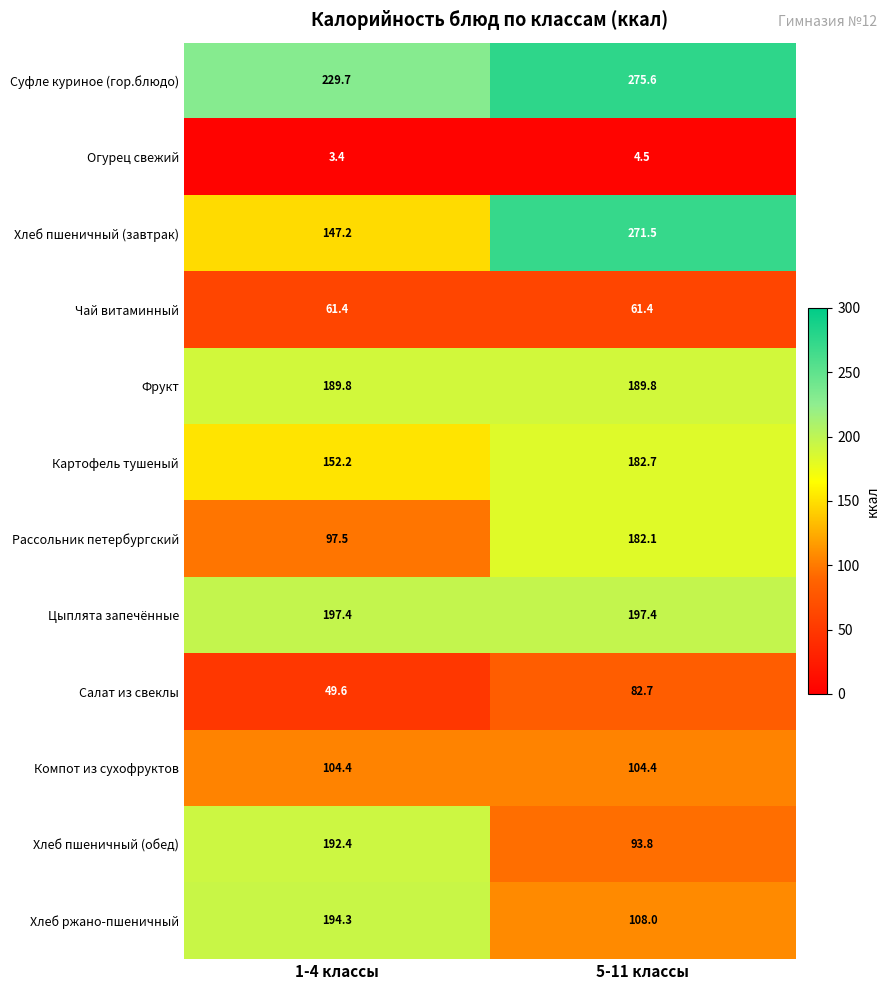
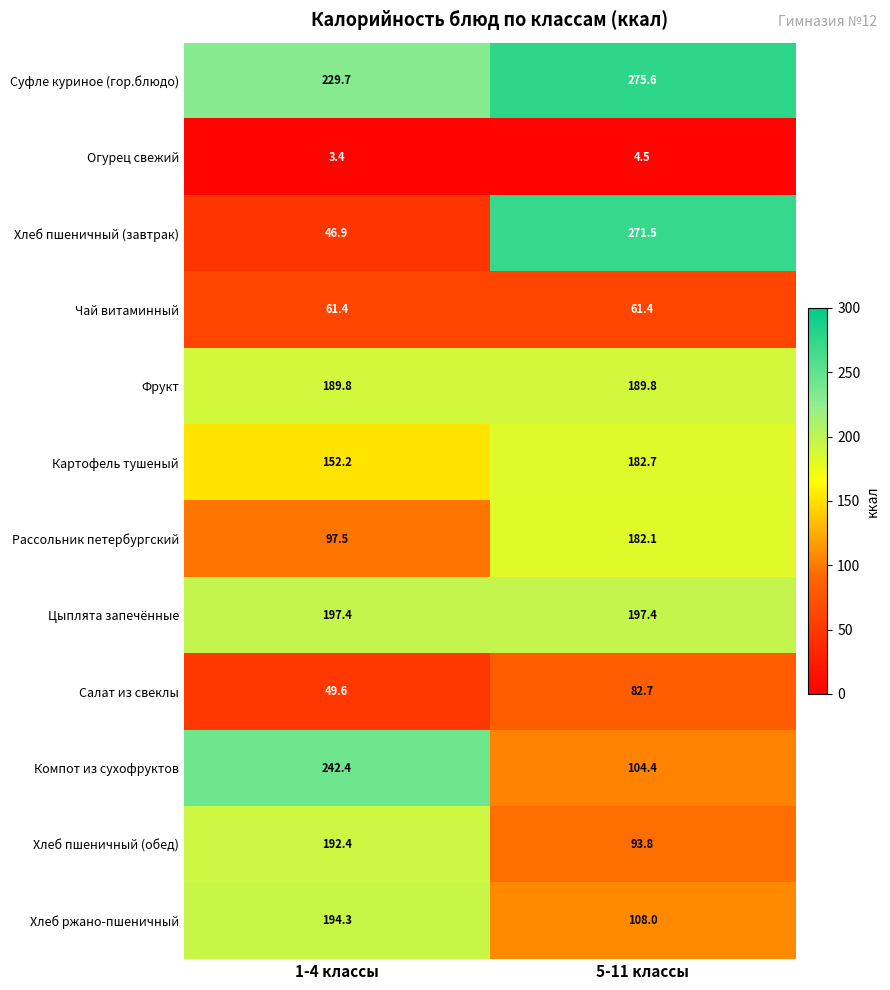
Хлеб пшеничный (завтрак), 1-4 классы: 147.2 -> 46.9
Компот из сухофруктов, 1-4 классы: 104.4 -> 242.4
